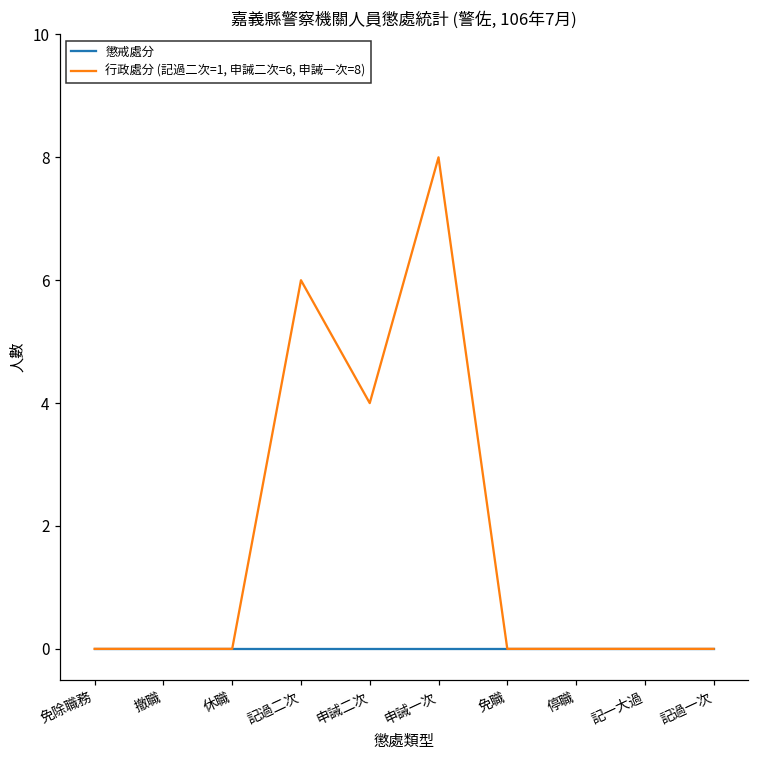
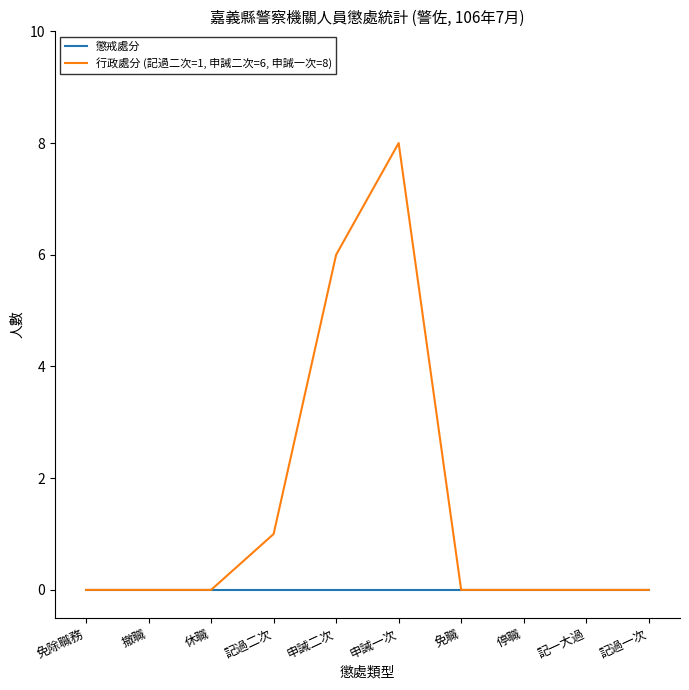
行政處分 (記過二次=1, 申誡二次=6, 申誡一次=8), 記過二次: 6 -> 1
行政處分 (記過二次=1, 申誡二次=6, 申誡一次=8), 申誡二次: 4 -> 6
